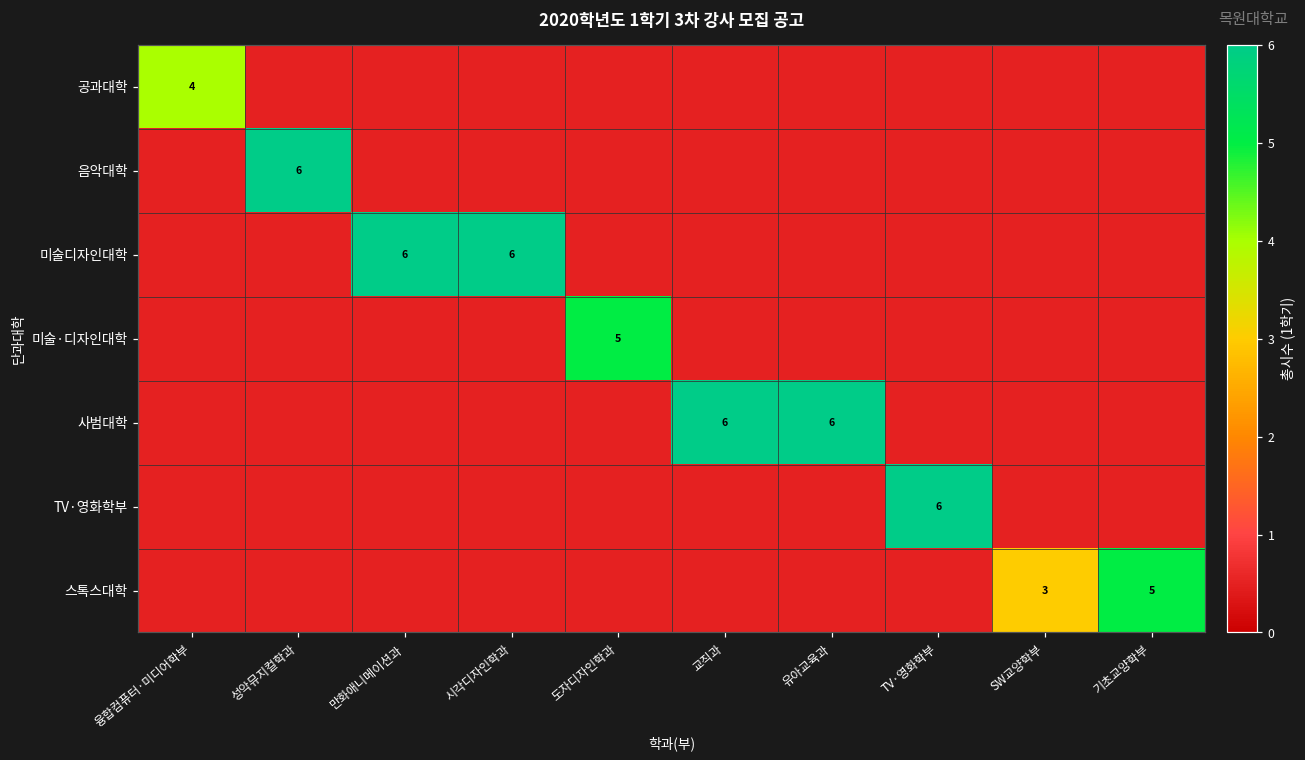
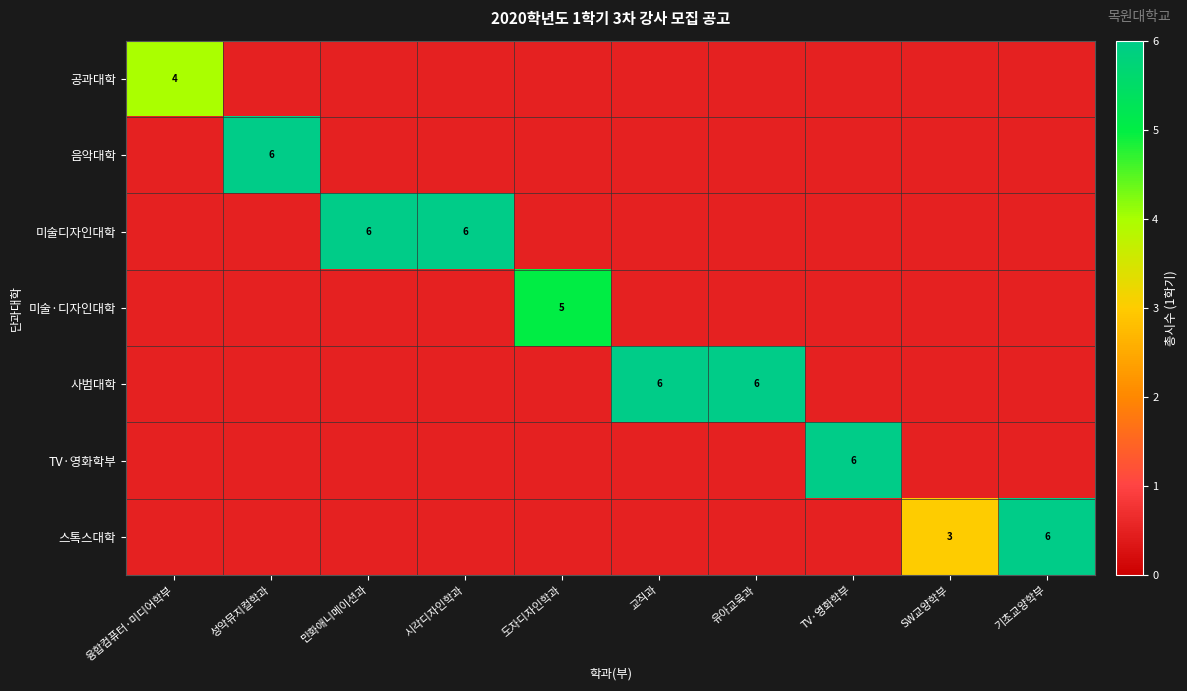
스톡스대학, 기초교양학부: 5 -> 6
